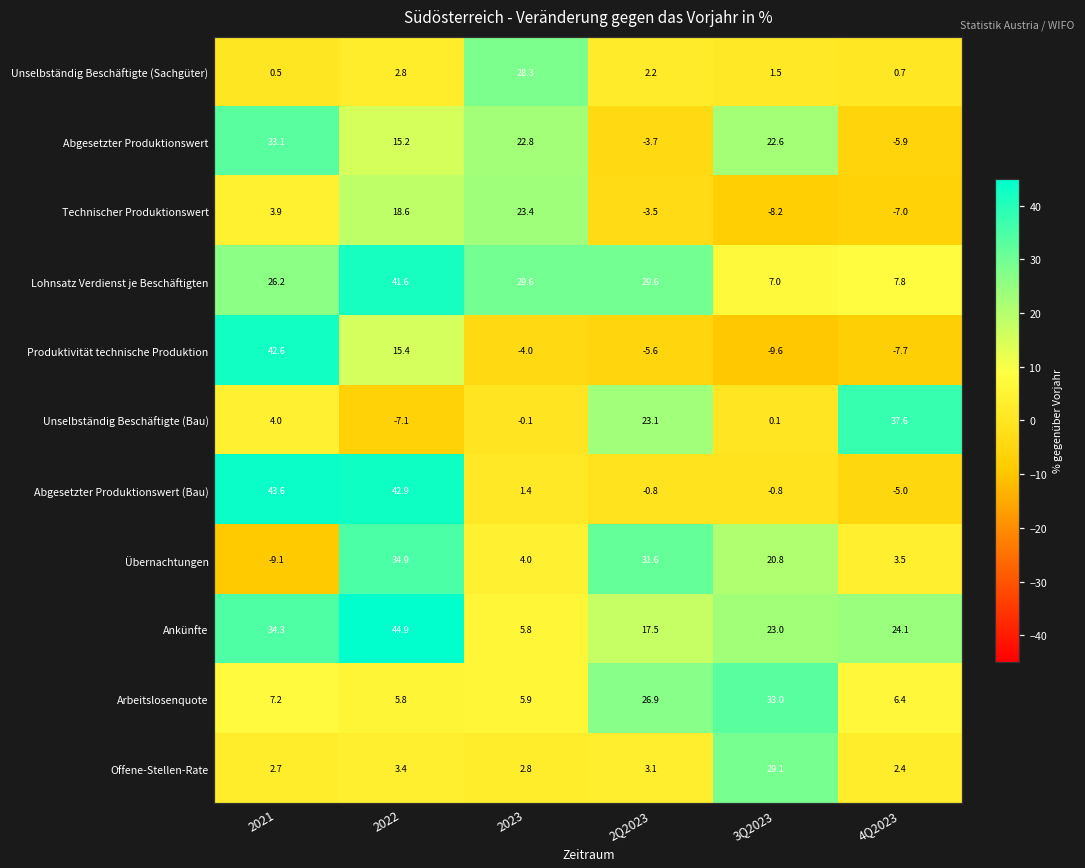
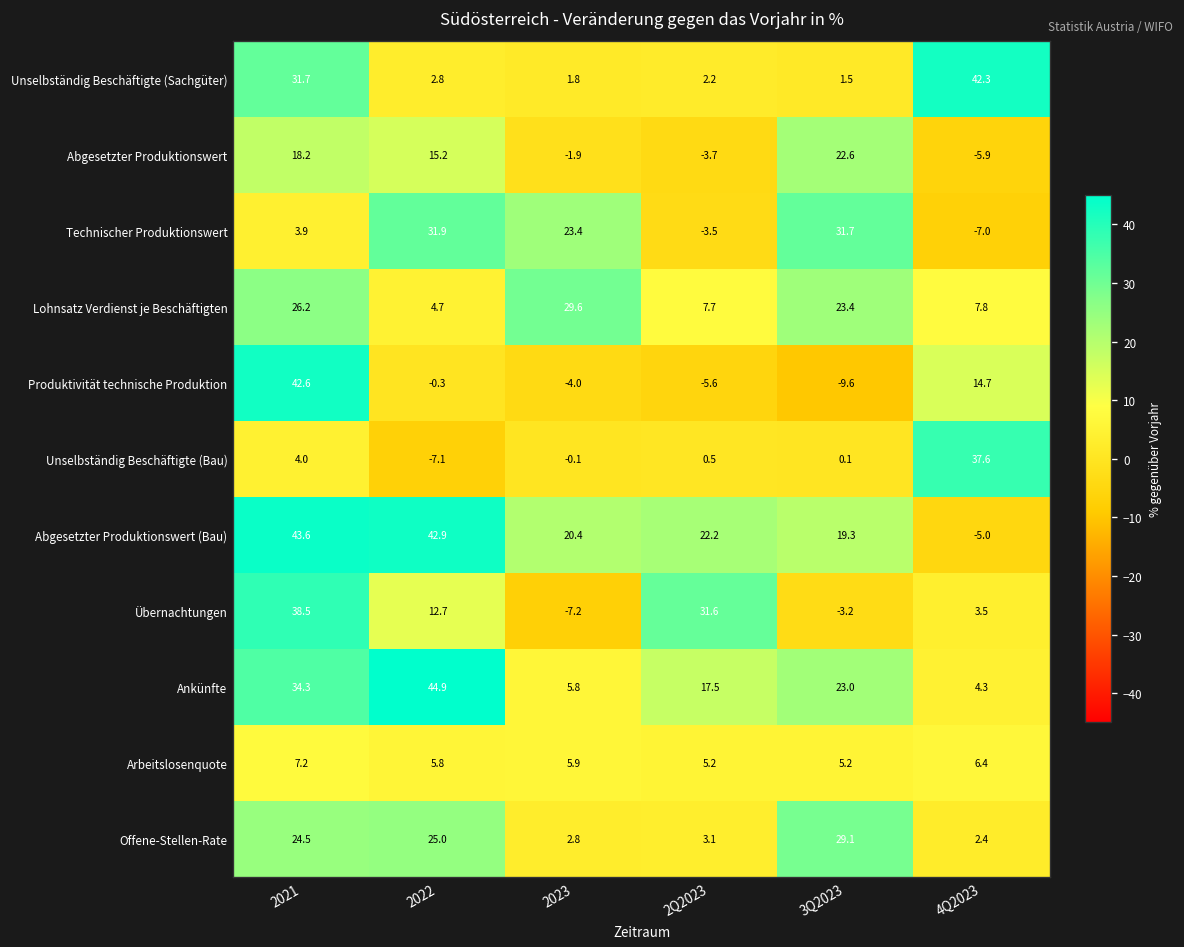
Unselbständig Beschäftigte (Sachgüter), 2021: 0.5 -> 31.7
Unselbständig Beschäftigte (Sachgüter), 2023: 28.3 -> 1.8
Unselbständig Beschäftigte (Sachgüter), 4Q2023: 0.7 -> 42.3
Abgesetzter Produktionswert, 2021: 33.1 -> 18.2
Abgesetzter Produktionswert, 2023: 22.8 -> -1.9
Technischer Produktionswert, 2022: 18.6 -> 31.9
Technischer Produktionswert, 3Q2023: -8.2 -> 31.7
Lohnsatz Verdienst je Beschäftigten, 2022: 41.6 -> 4.7
Lohnsatz Verdienst je Beschäftigten, 2Q2023: 29.6 -> 7.7
Lohnsatz Verdienst je Beschäftigten, 3Q2023: 7.0 -> 23.4
Produktivität technische Produktion, 2022: 15.4 -> -0.3
Produktivität technische Produktion, 4Q2023: -7.7 -> 14.7
Unselbständig Beschäftigte (Bau), 2Q2023: 23.1 -> 0.5
Abgesetzter Produktionswert (Bau), 2023: 1.4 -> 20.4
Abgesetzter Produktionswert (Bau), 2Q2023: -0.8 -> 22.2
Abgesetzter Produktionswert (Bau), 3Q2023: -0.8 -> 19.3
Übernachtungen, 2021: -9.1 -> 38.5
Übernachtungen, 2022: 34.9 -> 12.7
Übernachtungen, 2023: 4.0 -> -7.2
Übernachtungen, 3Q2023: 20.8 -> -3.2
Ankünfte, 4Q2023: 24.1 -> 4.3
Arbeitslosenquote, 2Q2023: 26.9 -> 5.2
Arbeitslosenquote, 3Q2023: 33.0 -> 5.2
Offene-Stellen-Rate, 2021: 2.7 -> 24.5
Offene-Stellen-Rate, 2022: 3.4 -> 25.0
